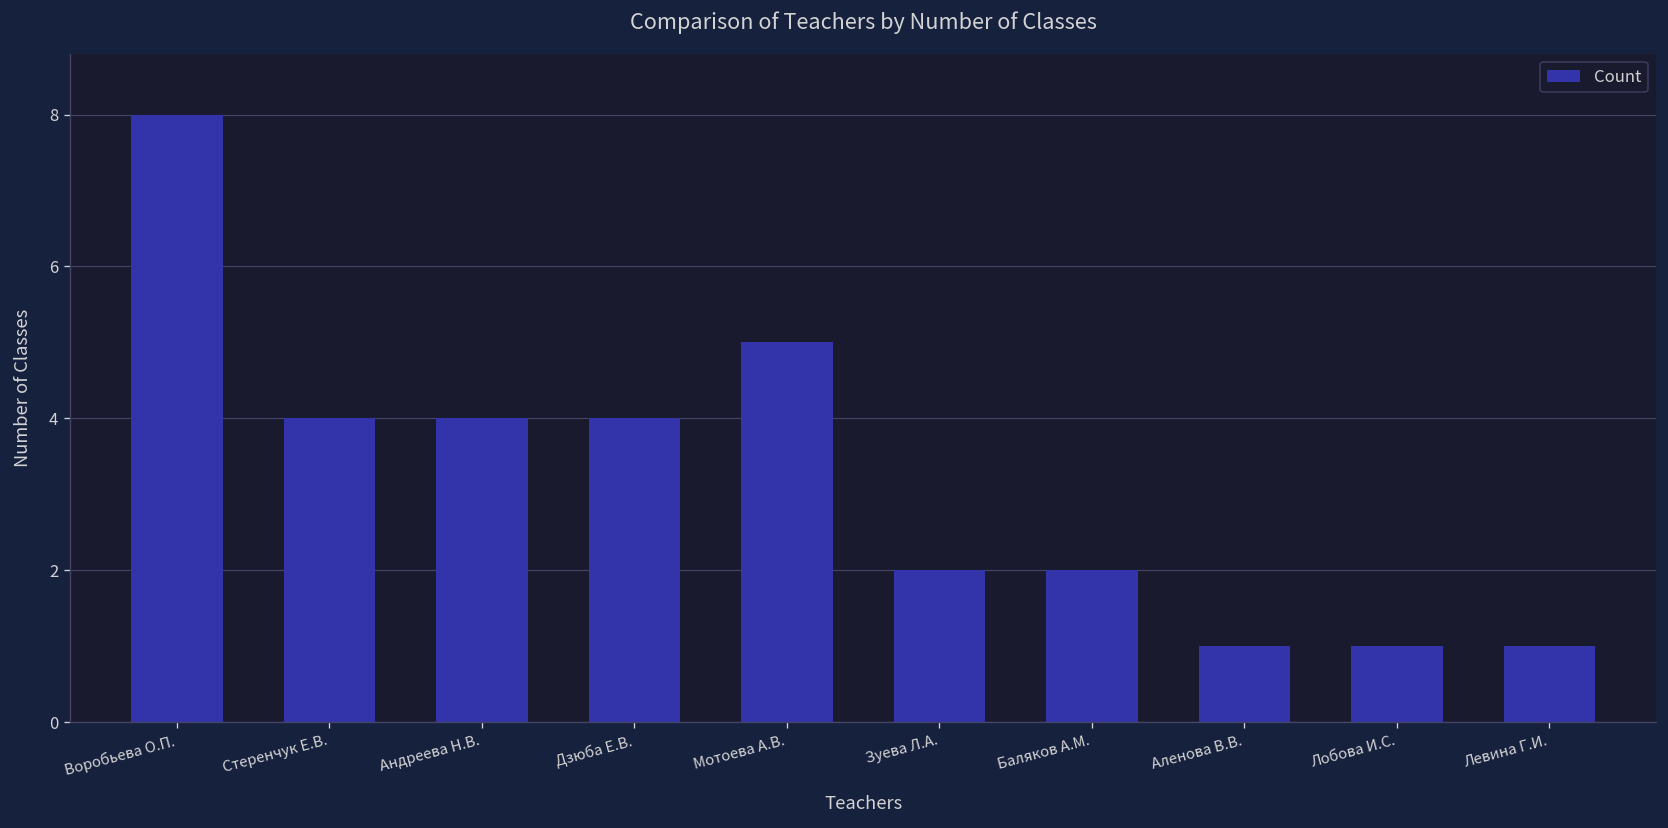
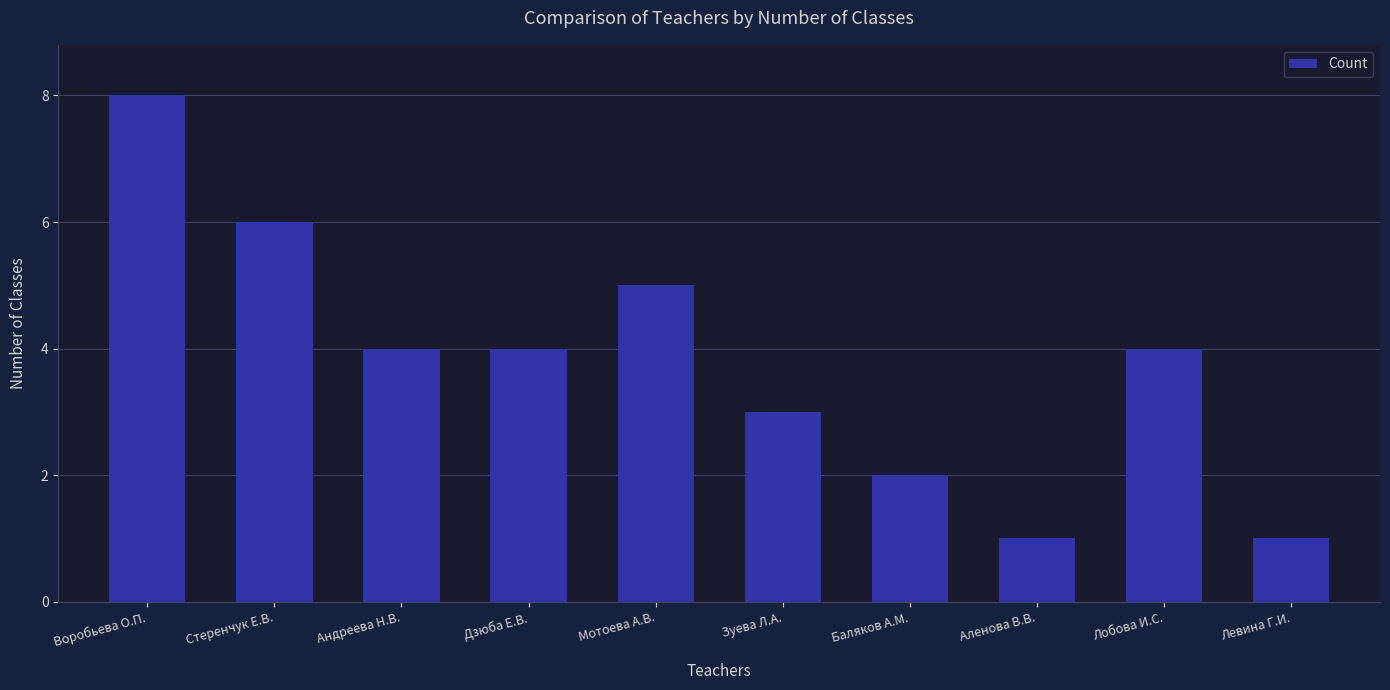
Стеренчук Е.В.: 4 -> 6
Зуева Л.А.: 2 -> 3
Лобова И.С.: 1 -> 4
